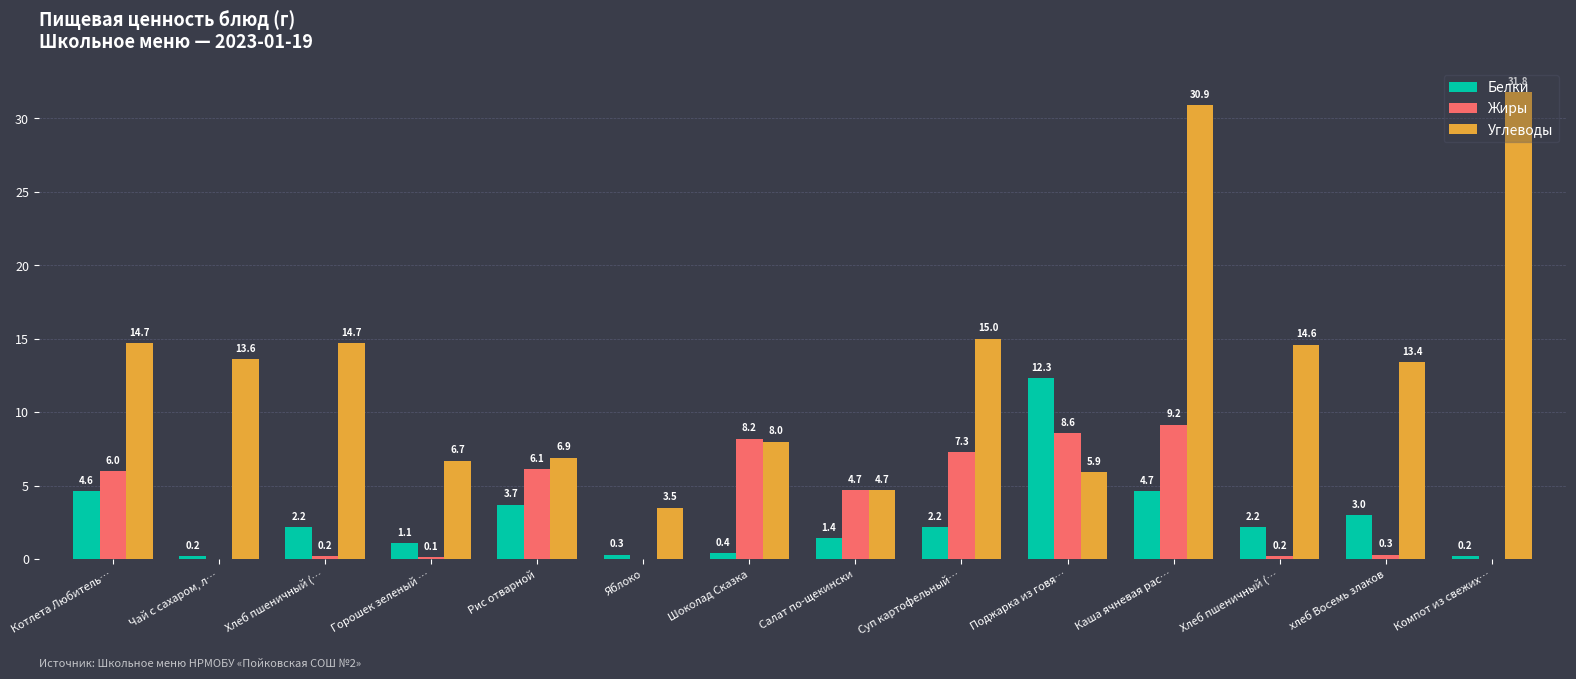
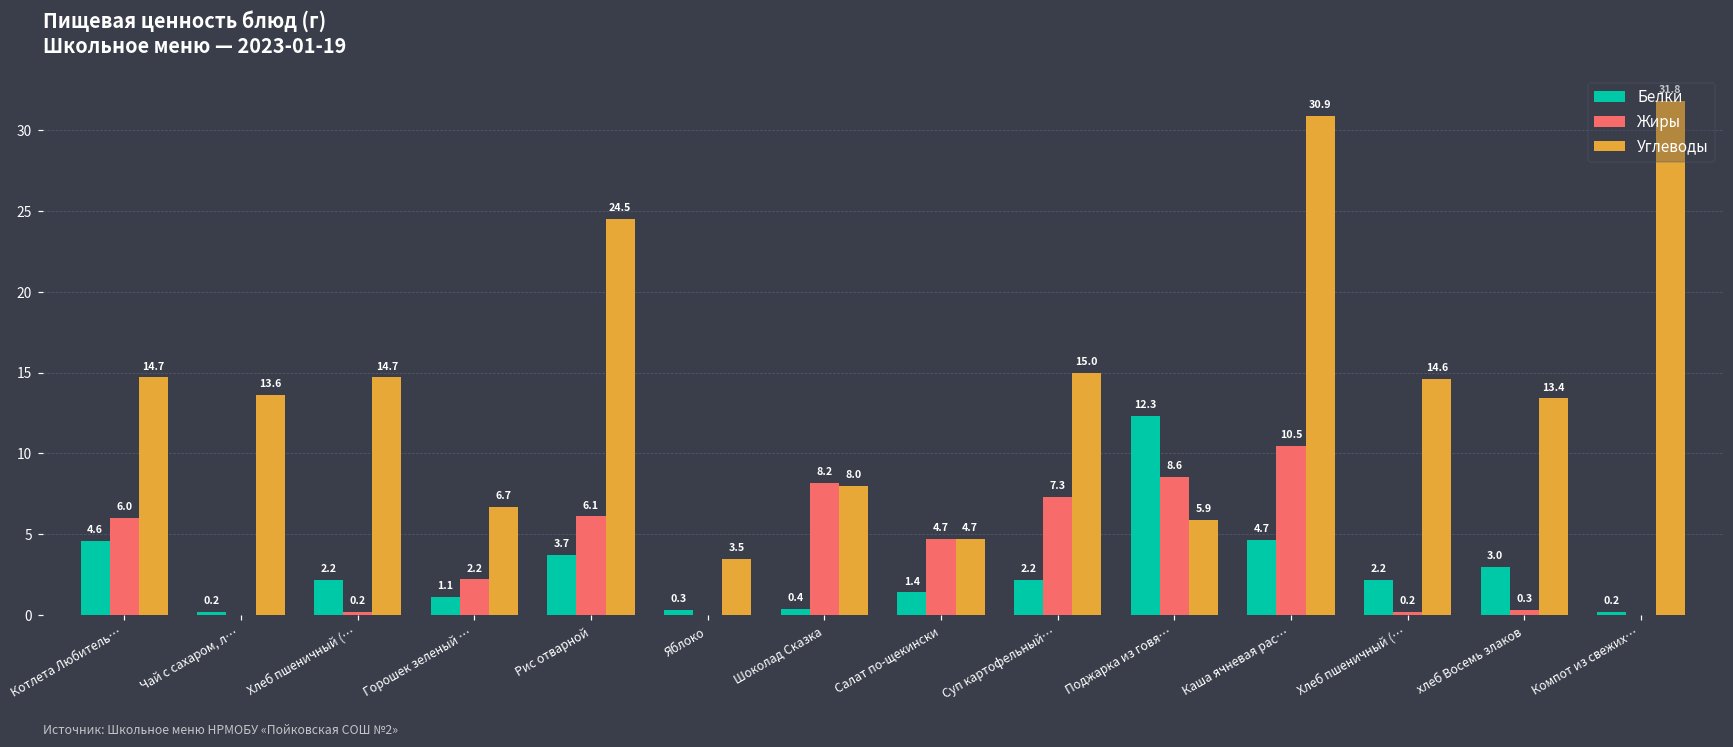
Жиры, Горошек зеленый …: 0.1 -> 2.2
Углеводы, Рис отварной: 6.9 -> 24.5
Жиры, Каша ячневая рас…: 9.2 -> 10.5
